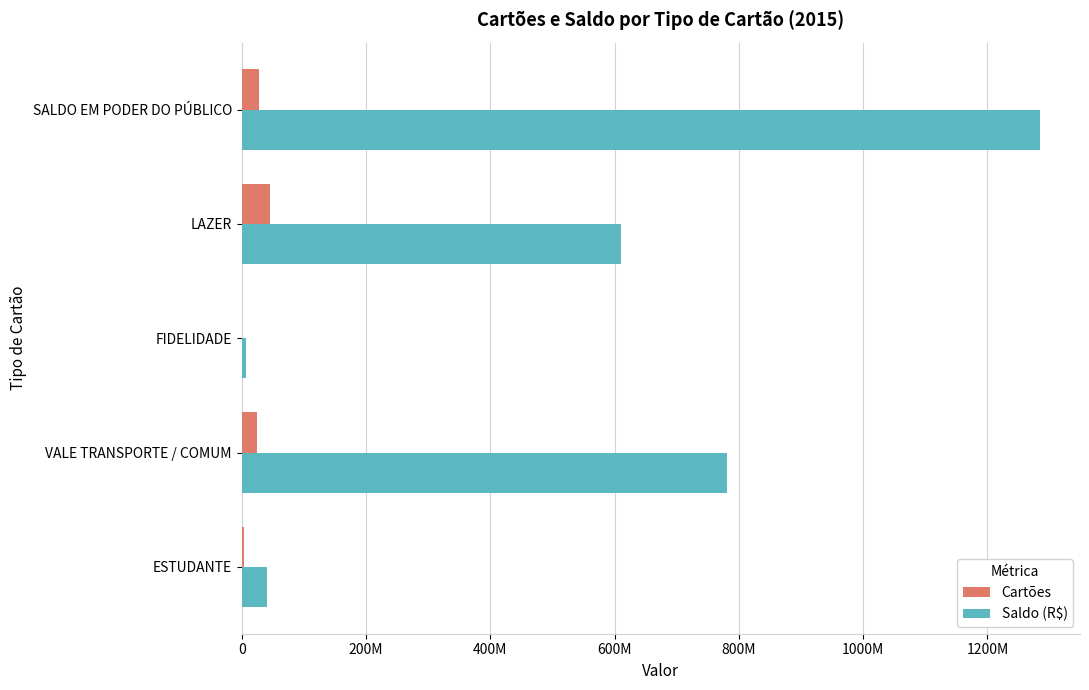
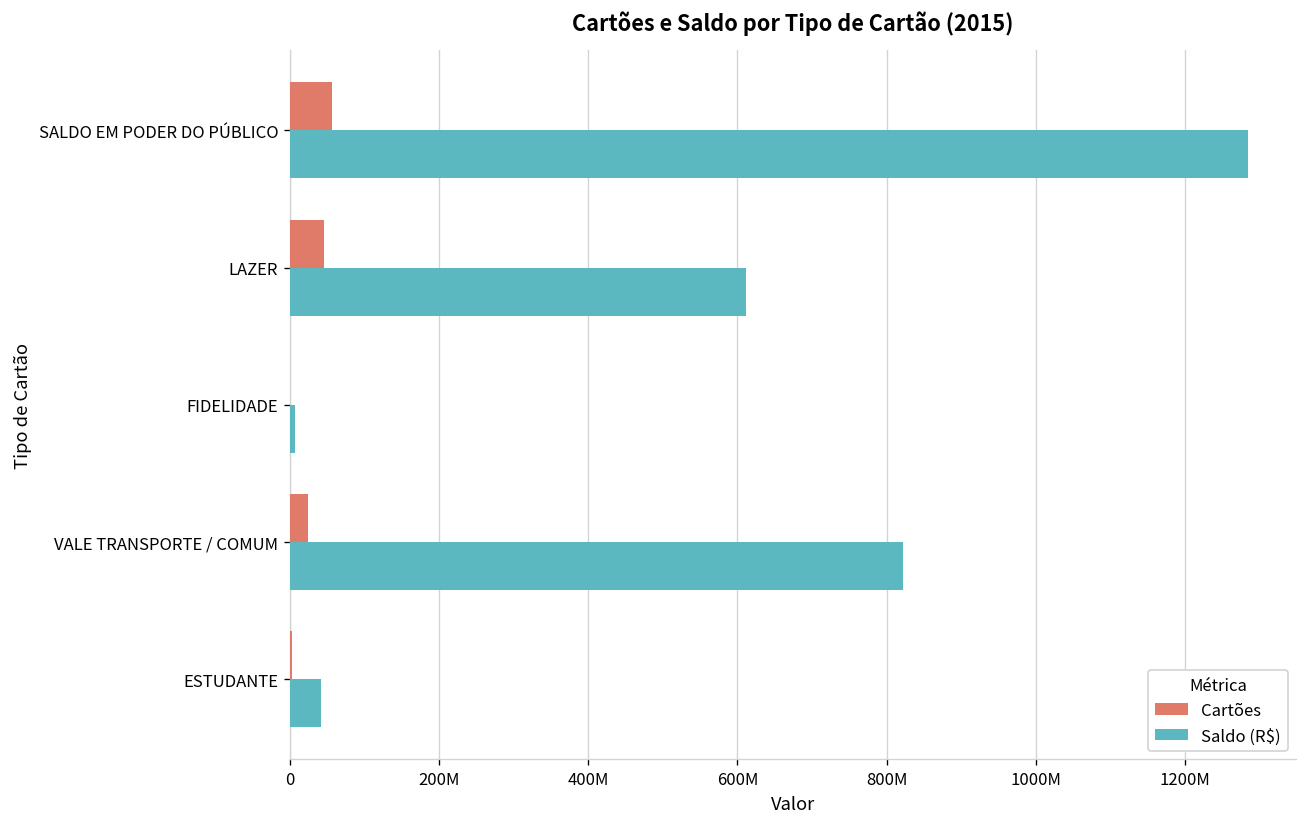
Cartões, SALDO EM PODER DO PÚBLICO: 30000000 -> 60000000
Saldo (R$), VALE TRANSPORTE / COMUM: 780000000 -> 820000000
